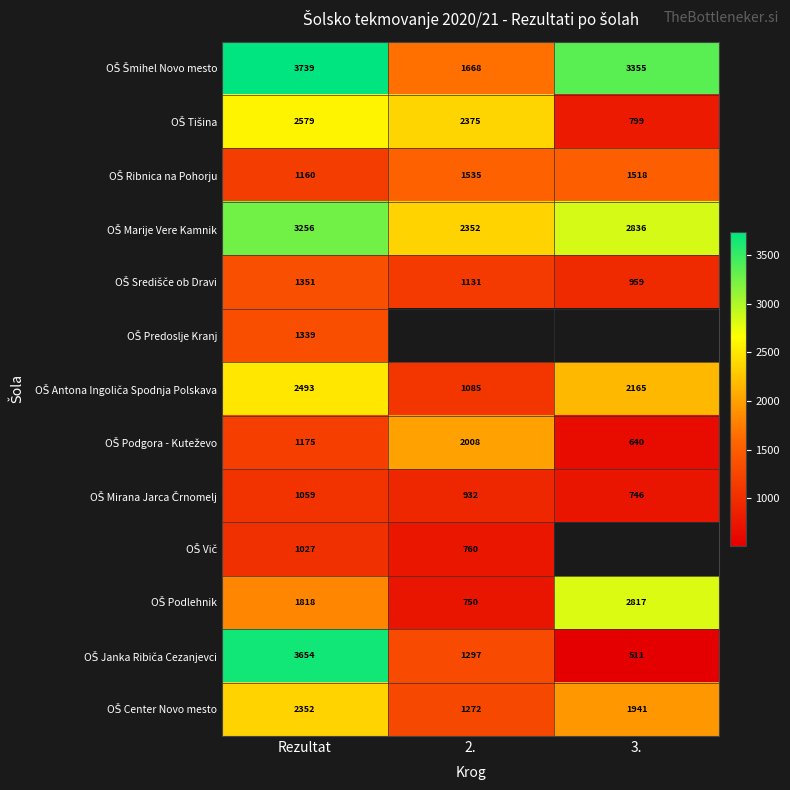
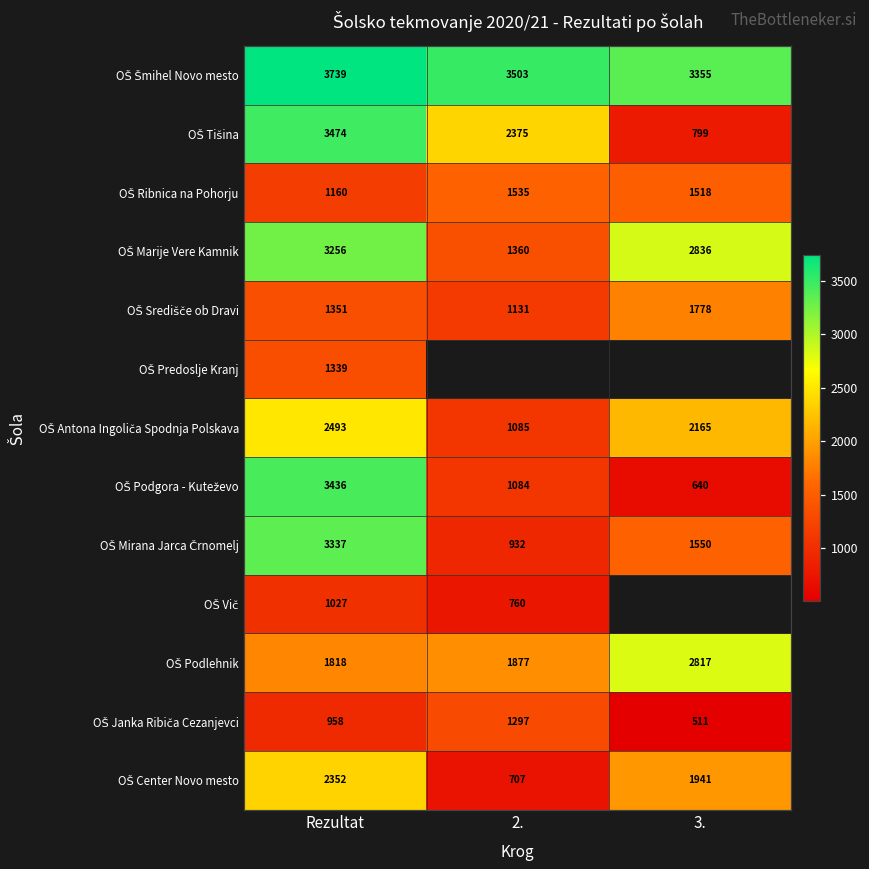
OŠ Šmihel Novo mesto, 2.: 1668 -> 3503
OŠ Tišina, Rezultat: 2579 -> 3474
OŠ Marije Vere Kamnik, 2.: 2352 -> 1360
OŠ Središče ob Dravi, 3.: 959 -> 1778
OŠ Podgora - Kuteževo, Rezultat: 1175 -> 3436
OŠ Podgora - Kuteževo, 2.: 2008 -> 1084
OŠ Mirana Jarca Črnomelj, Rezultat: 1059 -> 3337
OŠ Mirana Jarca Črnomelj, 3.: 746 -> 1550
OŠ Podlehnik, 2.: 750 -> 1877
OŠ Janka Ribiča Cezanjevci, Rezultat: 3654 -> 958
OŠ Center Novo mesto, 2.: 1272 -> 707
